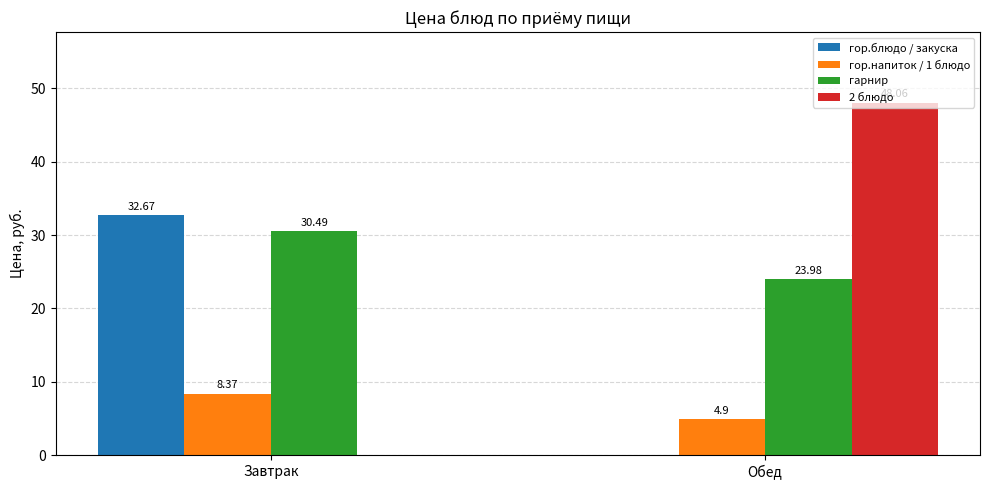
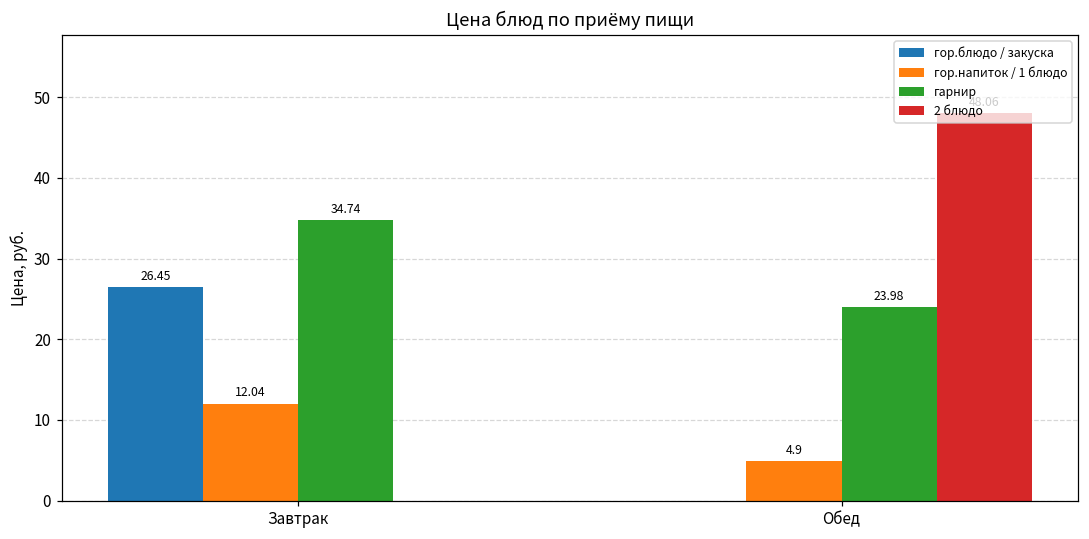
гор.блюдо / закуска, Завтрак: 32.67 -> 26.45
гор.напиток / 1 блюдо, Завтрак: 8.37 -> 12.04
гарнир, Завтрак: 30.49 -> 34.74
